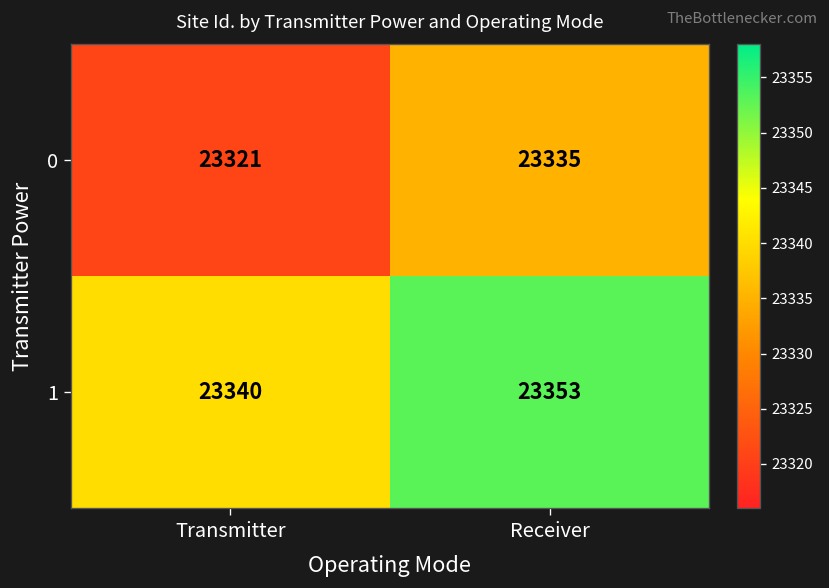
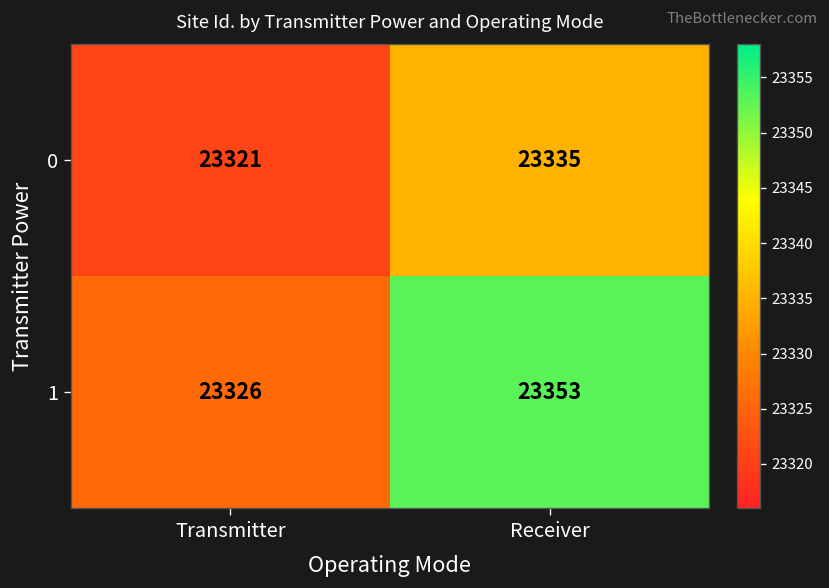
1, Transmitter: 23340 -> 23326
